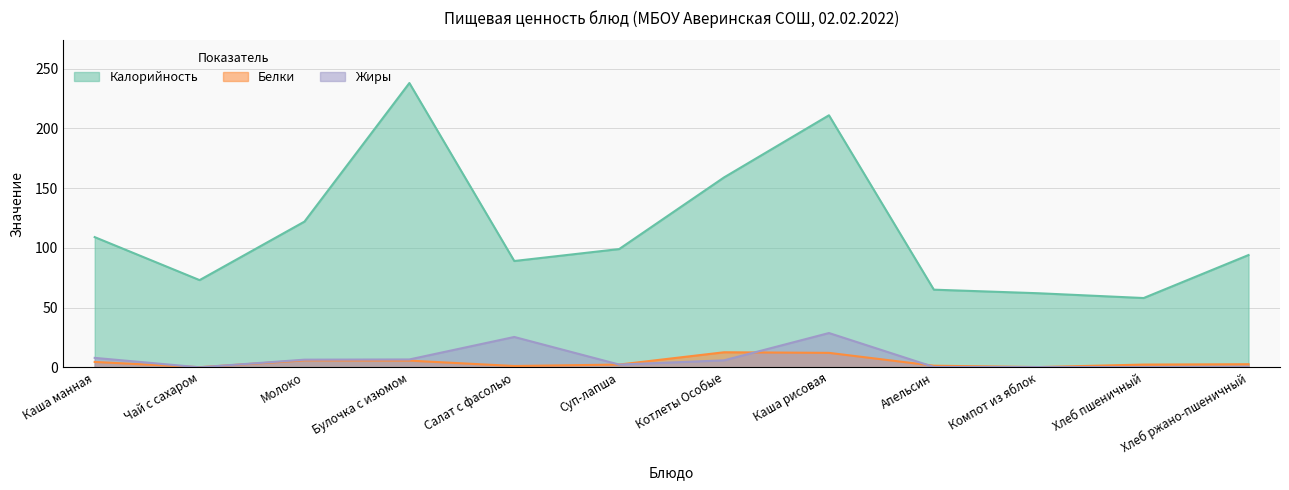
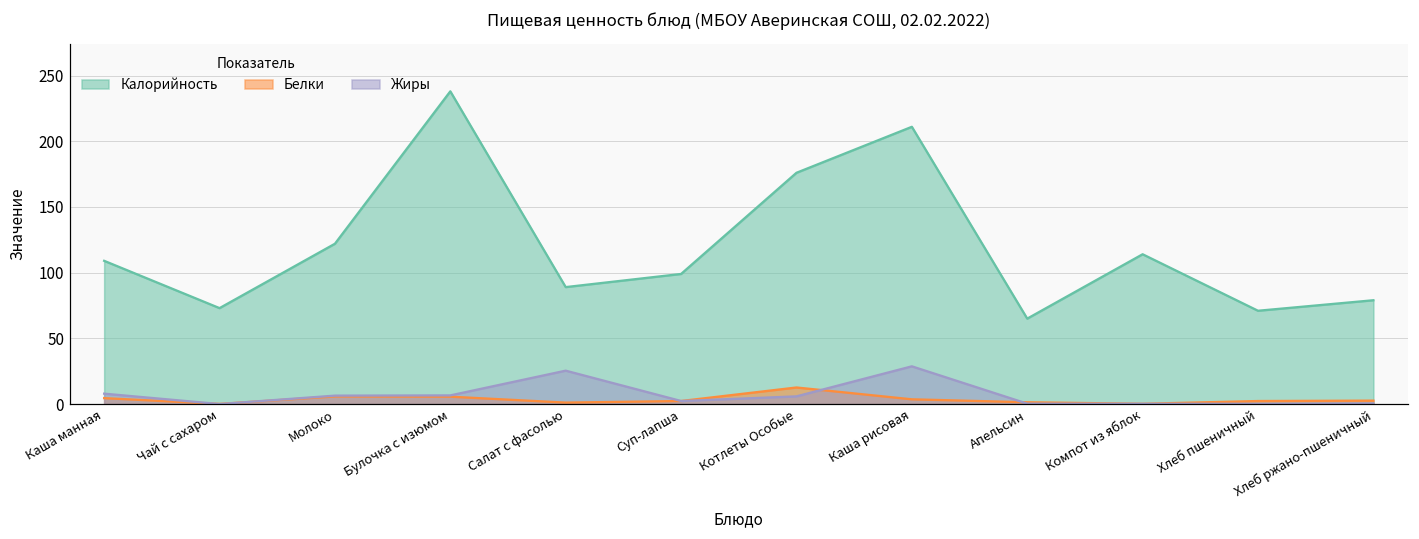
Калорийность, Котлеты Особые: 159 -> 176
Белки, Каша рисовая: 12 -> 4
Калорийность, Компот из яблок: 62 -> 114
Калорийность, Хлеб пшеничный: 58 -> 71
Калорийность, Хлеб ржано-пшеничный: 94 -> 79
